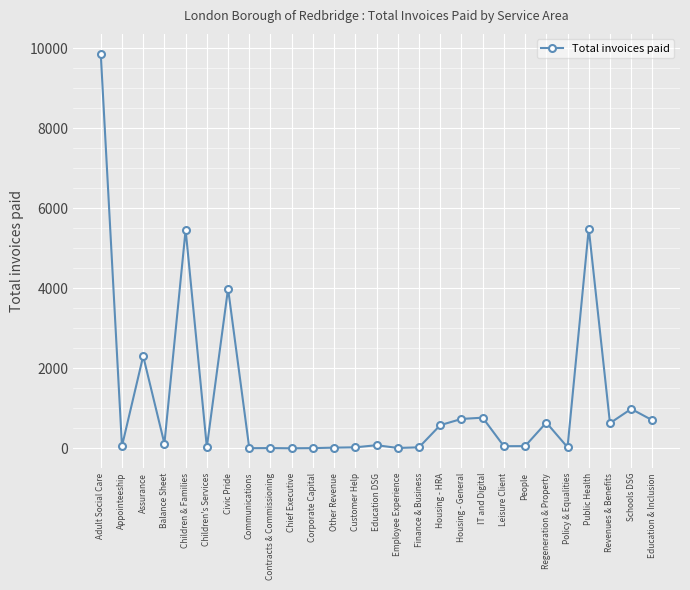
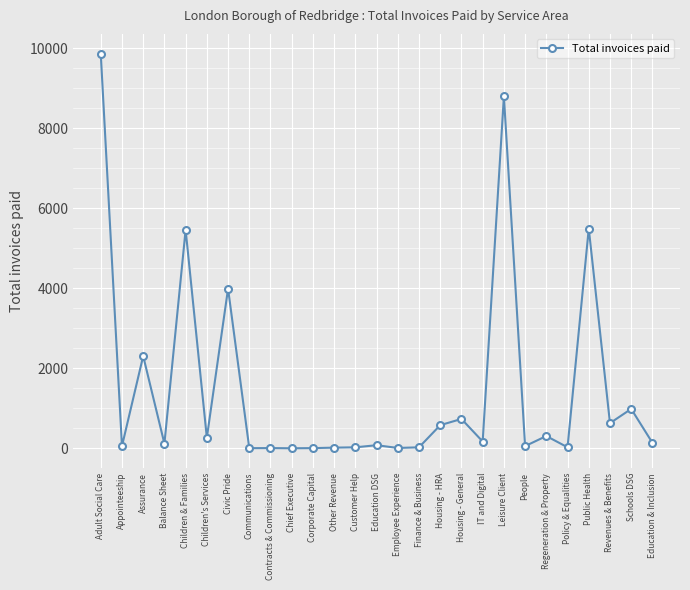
Children's Services: 0 -> 300
IT and Digital: 800 -> 200
Leisure Client: 100 -> 8800
Regeneration & Property: 600 -> 300
Education & Inclusion: 700 -> 100
